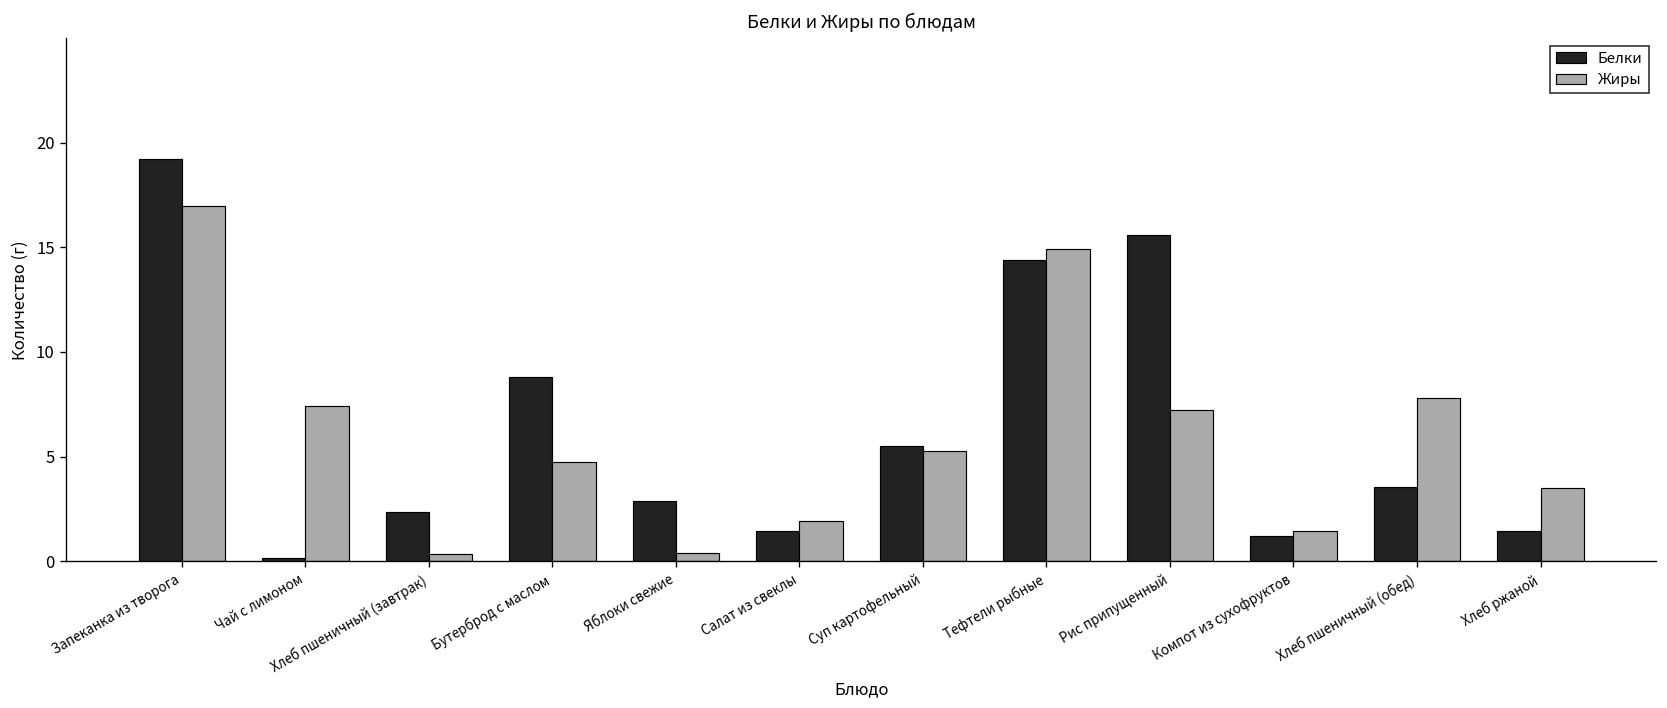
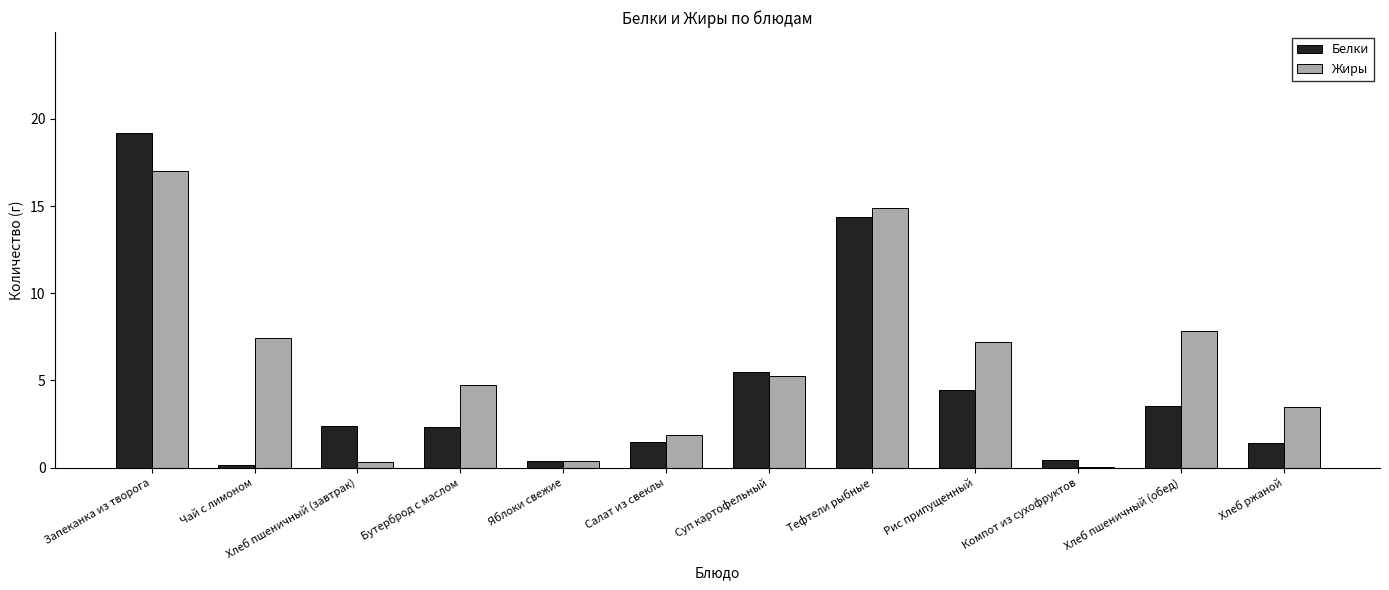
Белки, Бутерброд с маслом: 8.8 -> 2.4
Белки, Яблоки свежие: 2.9 -> 0.4
Белки, Рис припущенный: 15.6 -> 4.4
Белки, Компот из сухофруктов: 1.2 -> 0.4
Жиры, Компот из сухофруктов: 1.5 -> 0.0
